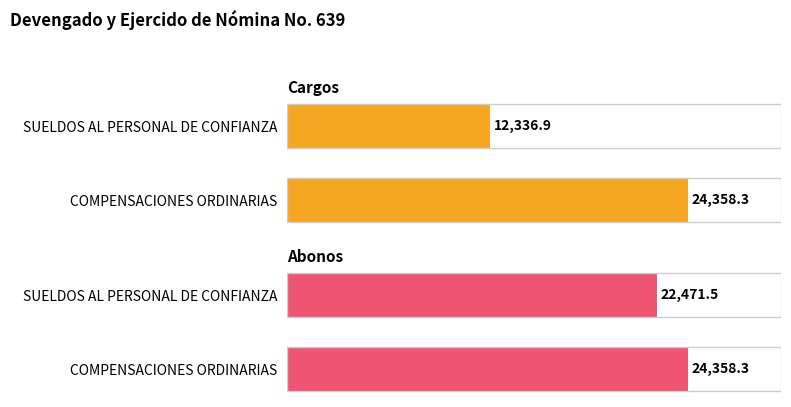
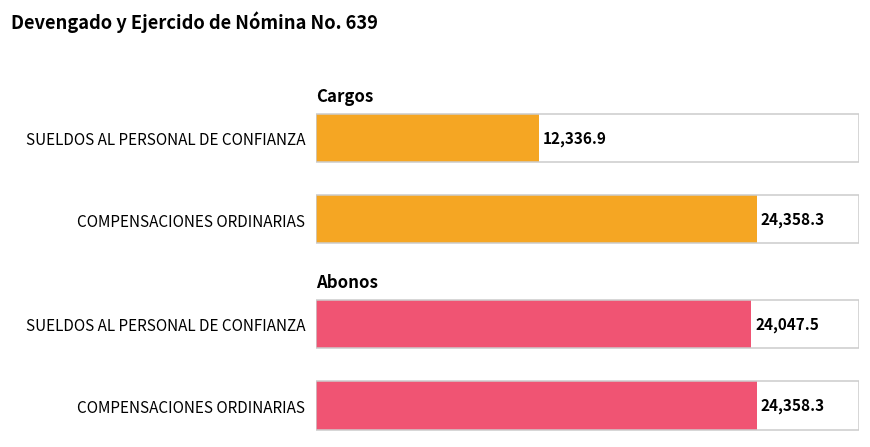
Abonos, SUELDOS AL PERSONAL DE CONFIANZA: 22,471.5 -> 24,047.5
